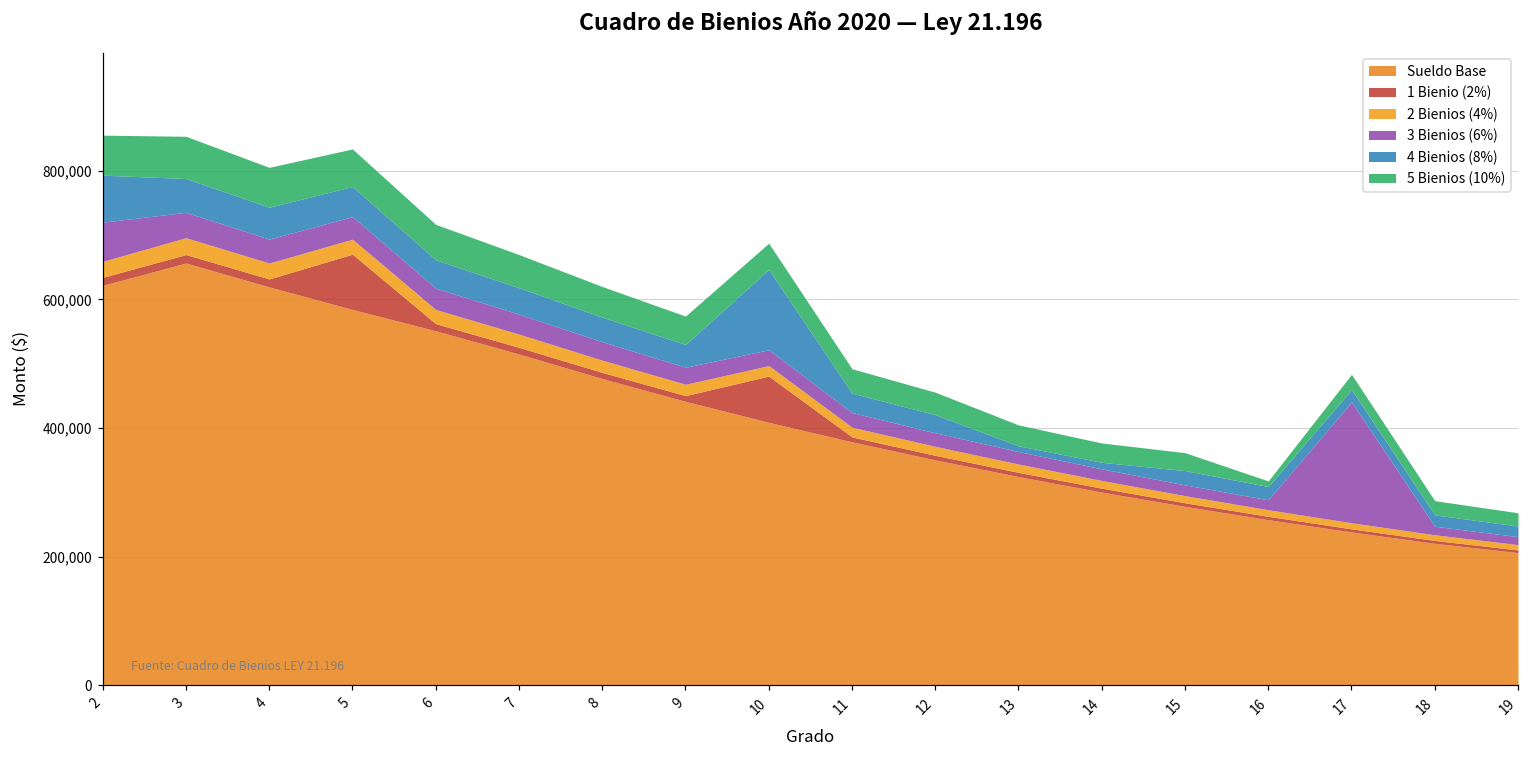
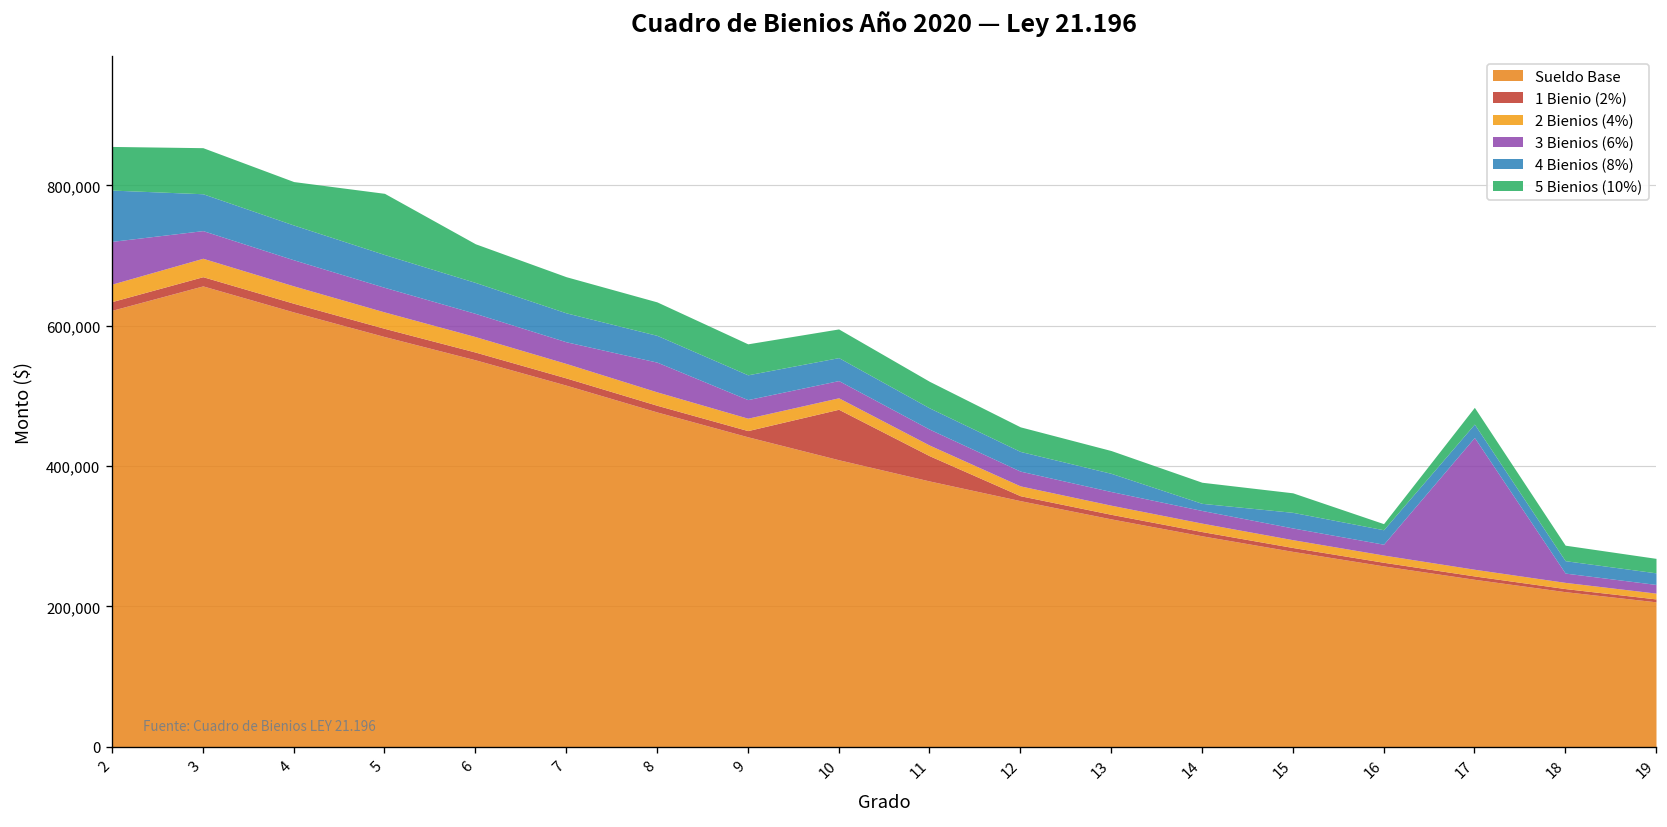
1 Bienio (2%), 5: 90,000 -> 10,000
5 Bienios (10%), 5: 60,000 -> 90,000
3 Bienios (6%), 8: 30,000 -> 40,000
4 Bienios (8%), 10: 120,000 -> 30,000
1 Bienio (2%), 11: 10,000 -> 40,000
4 Bienios (8%), 13: 10,000 -> 30,000
